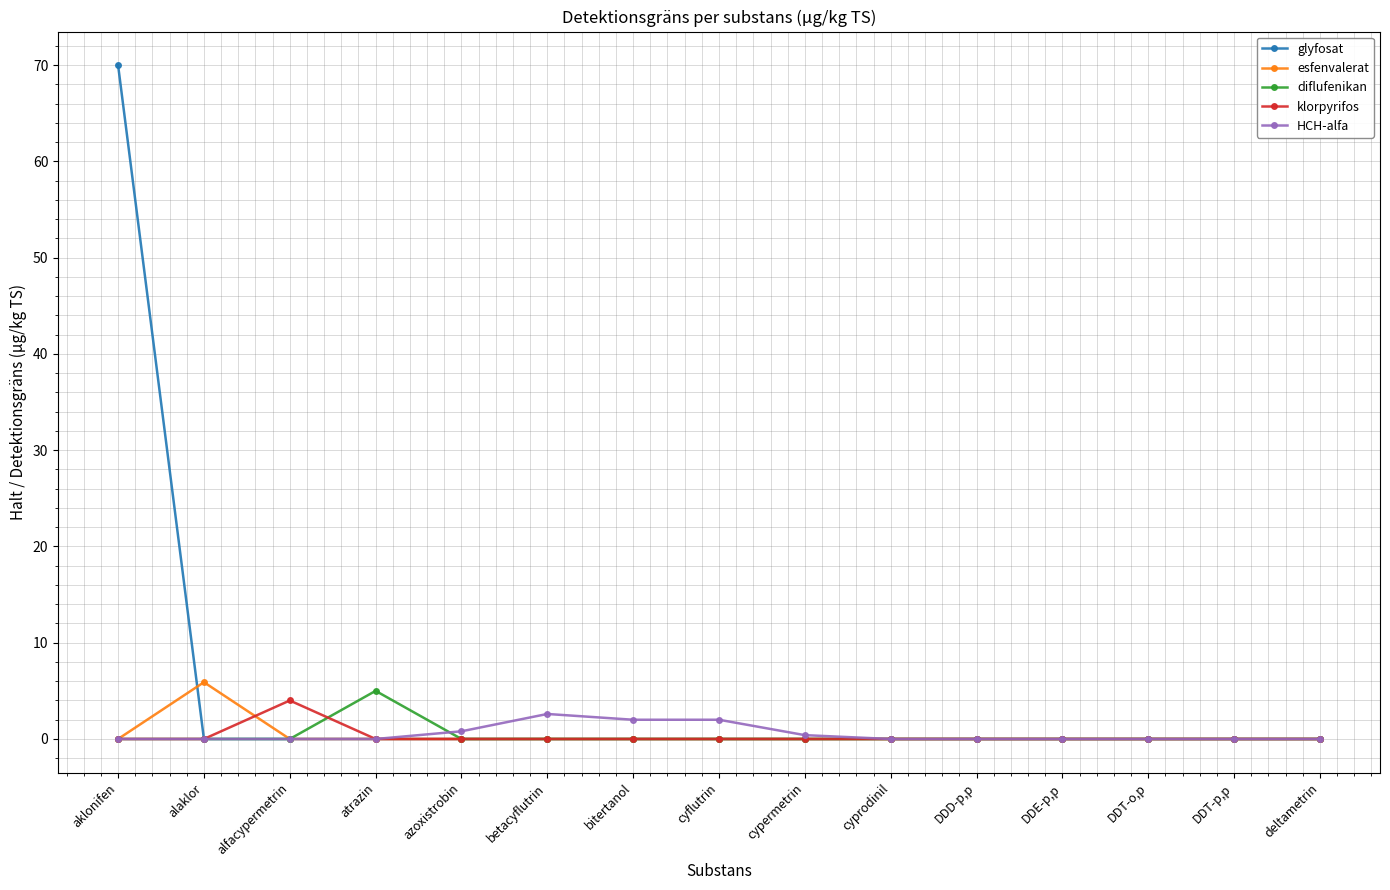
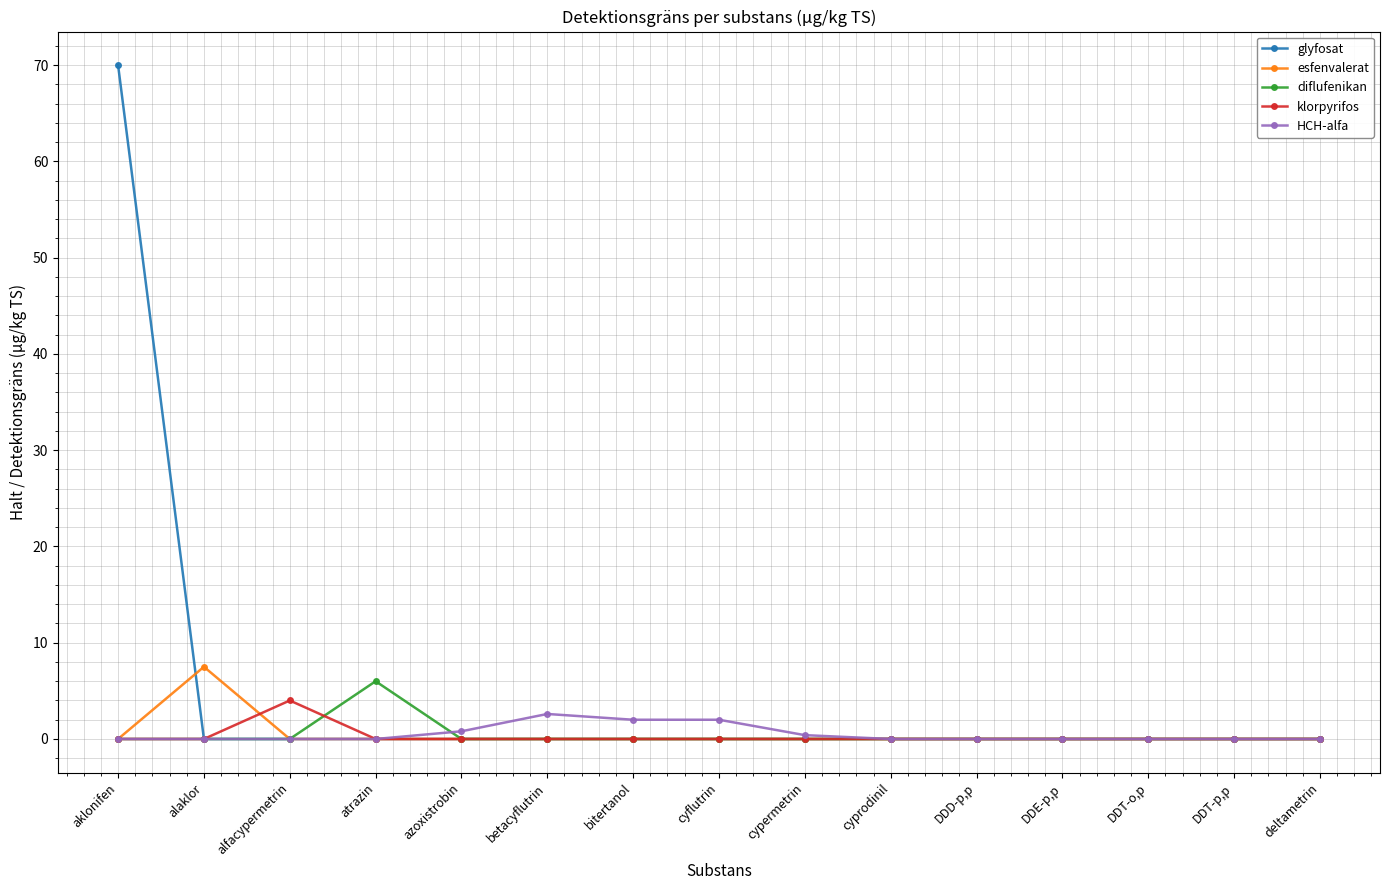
esfenvalerat, alaklor: 6 -> 8
diflufenikan, atrazin: 5 -> 6
